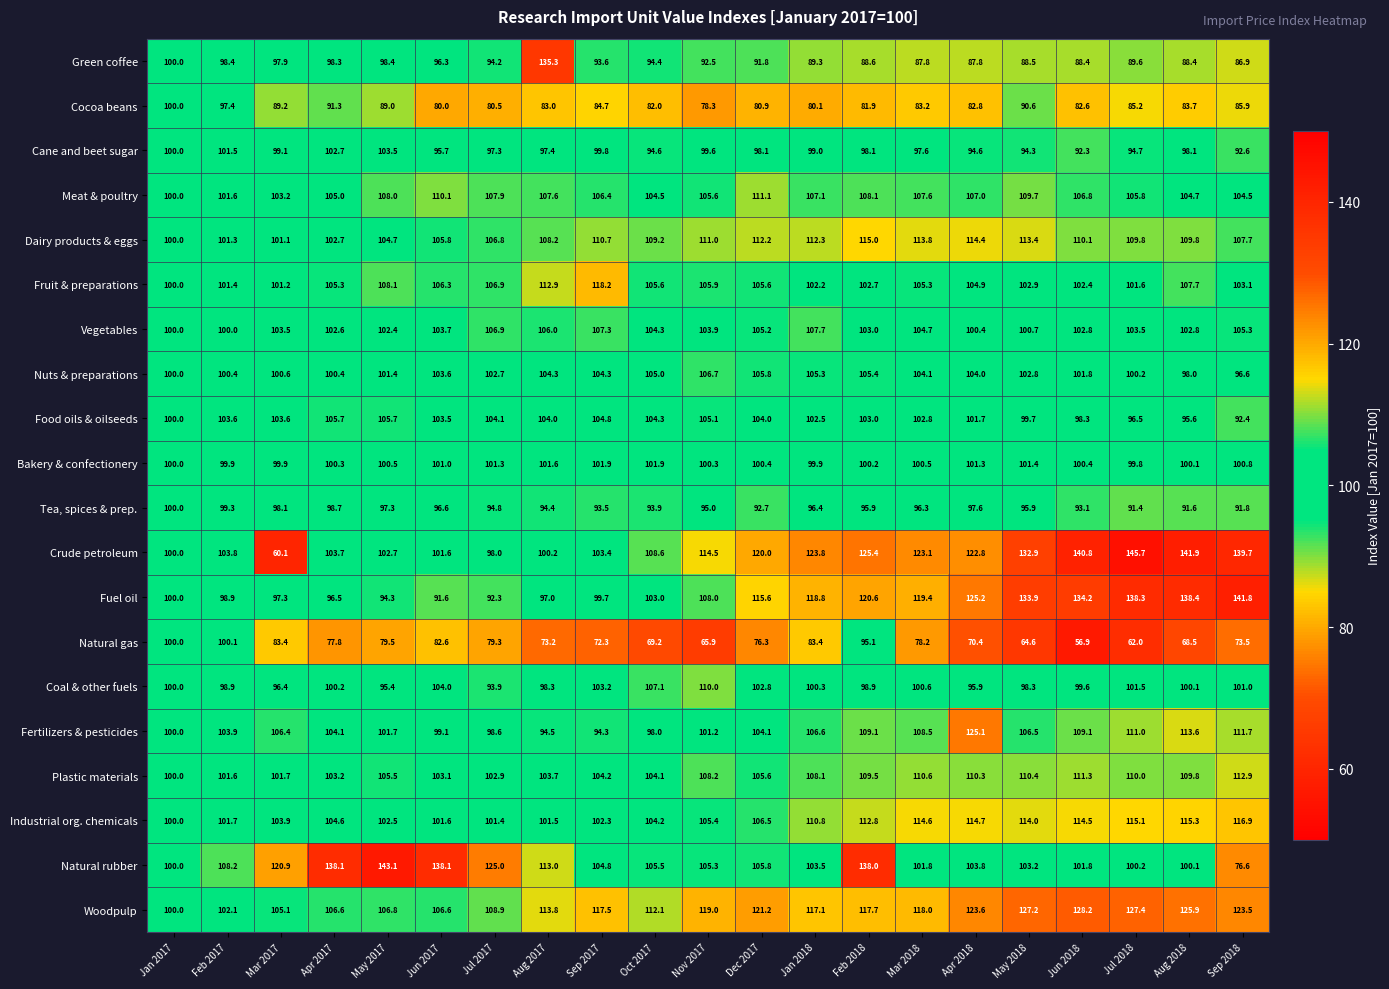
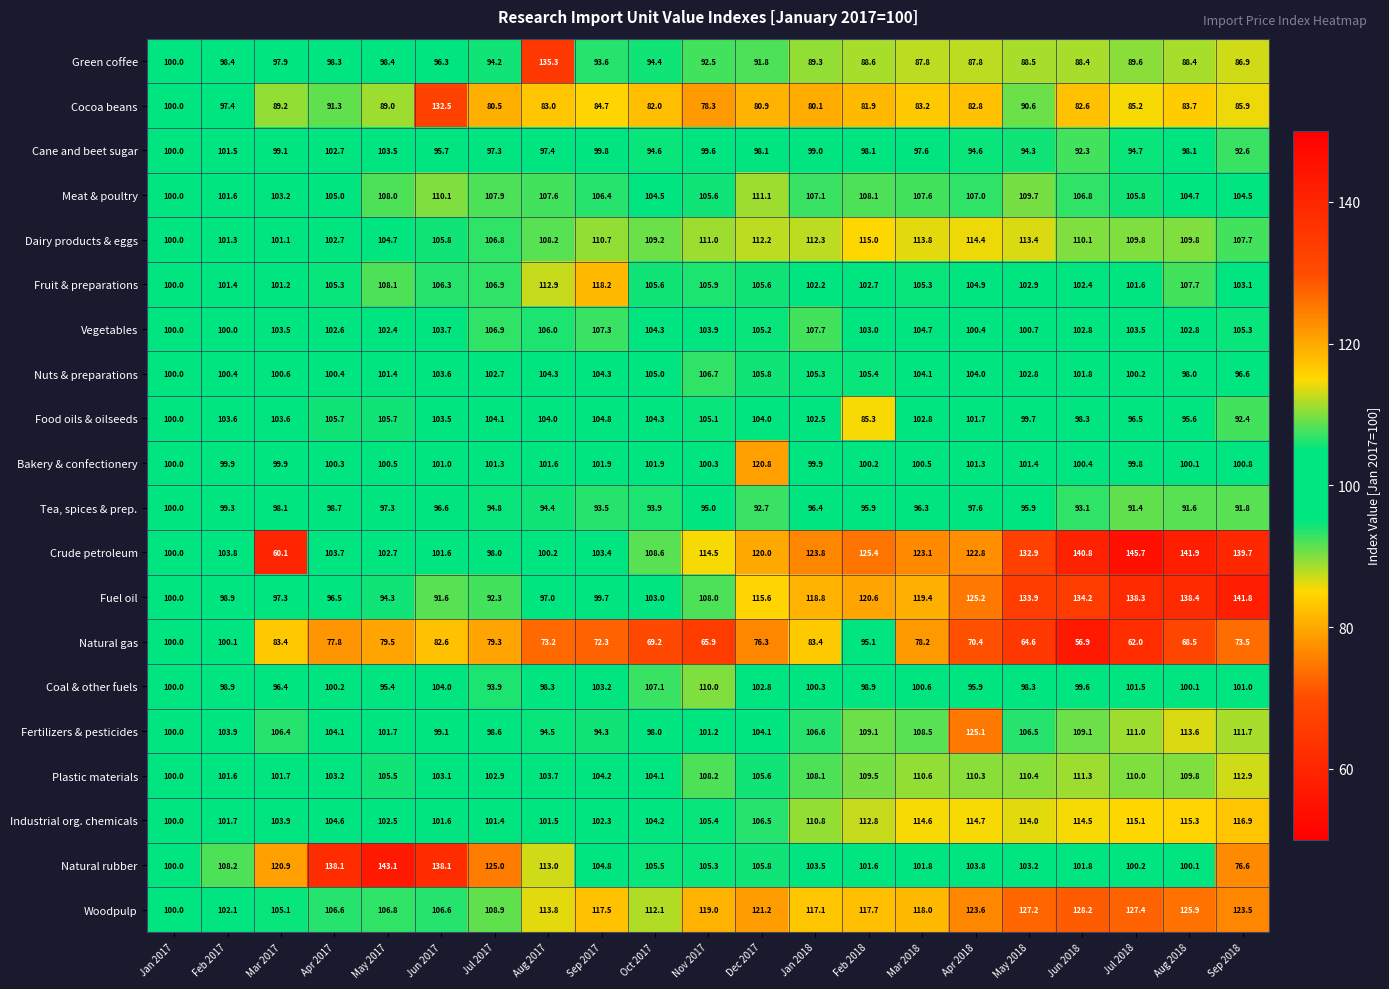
Cocoa beans, Jun 2017: 80.0 -> 132.5
Food oils & oilseeds, Feb 2018: 103.0 -> 85.3
Bakery & confectionery, Dec 2017: 100.4 -> 120.8
Natural rubber, Feb 2018: 138.0 -> 101.6
